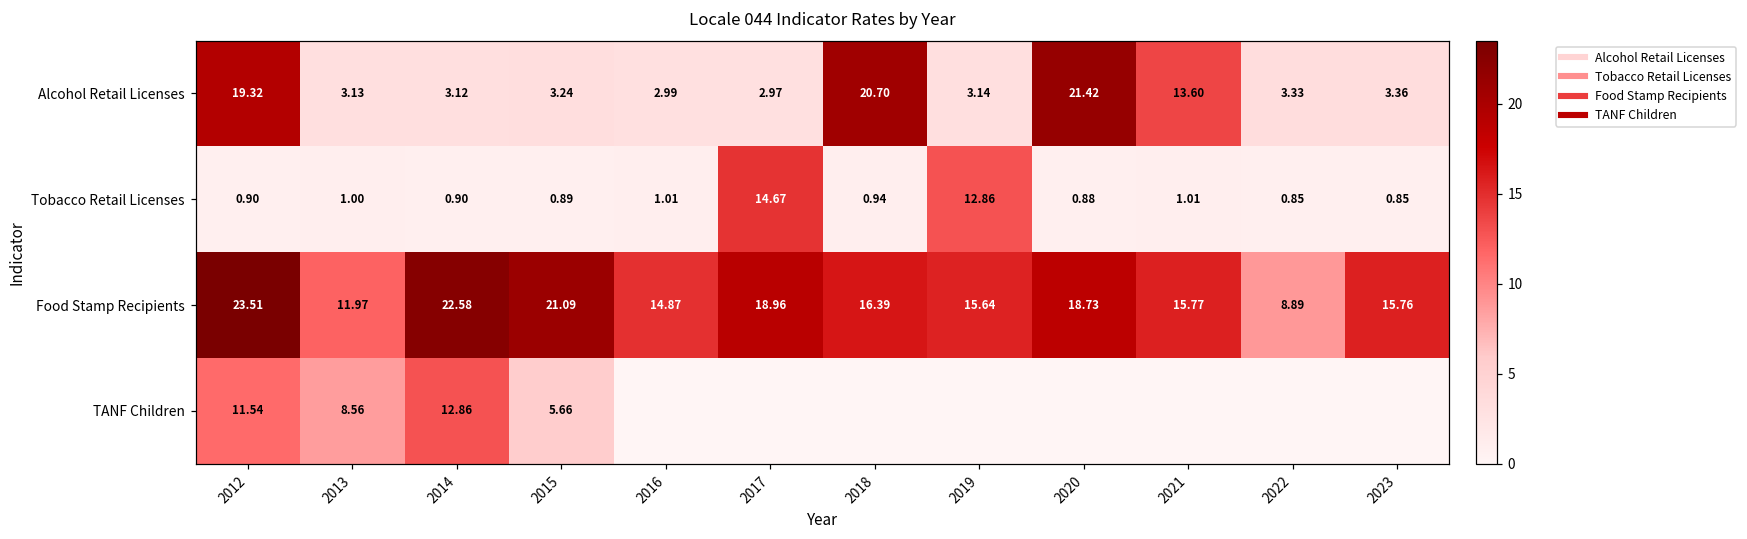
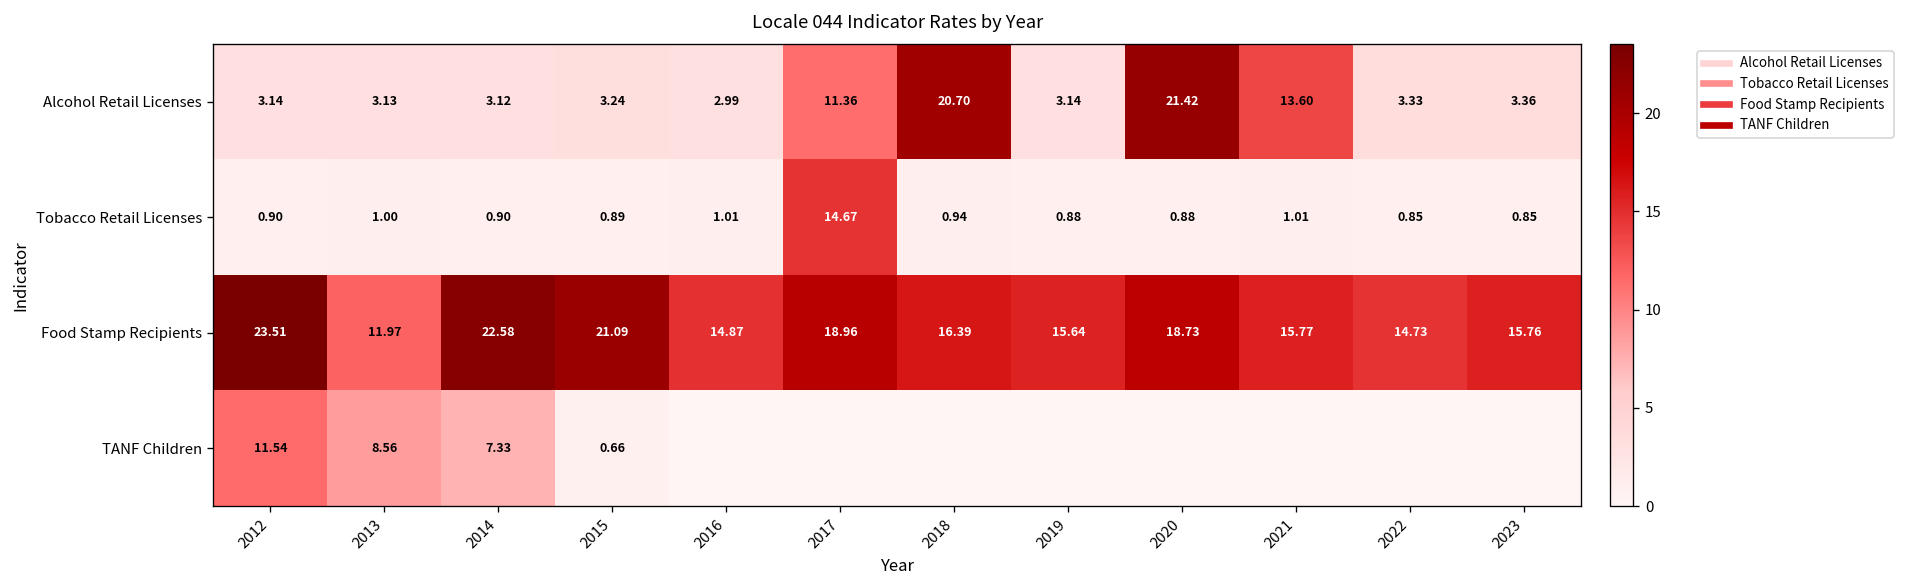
Alcohol Retail Licenses, 2012: 19.32 -> 3.14
Alcohol Retail Licenses, 2017: 2.97 -> 11.36
Tobacco Retail Licenses, 2019: 12.86 -> 0.88
Food Stamp Recipients, 2022: 8.89 -> 14.73
TANF Children, 2014: 12.86 -> 7.33
TANF Children, 2015: 5.66 -> 0.66
